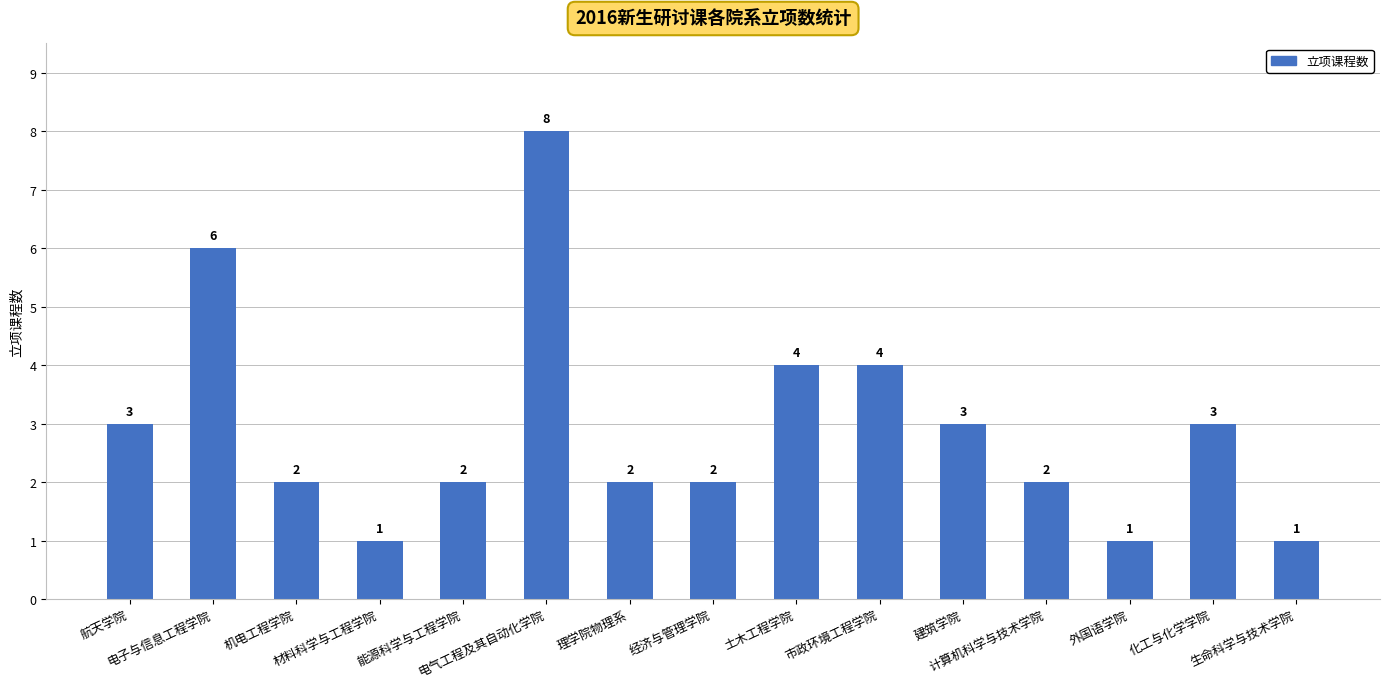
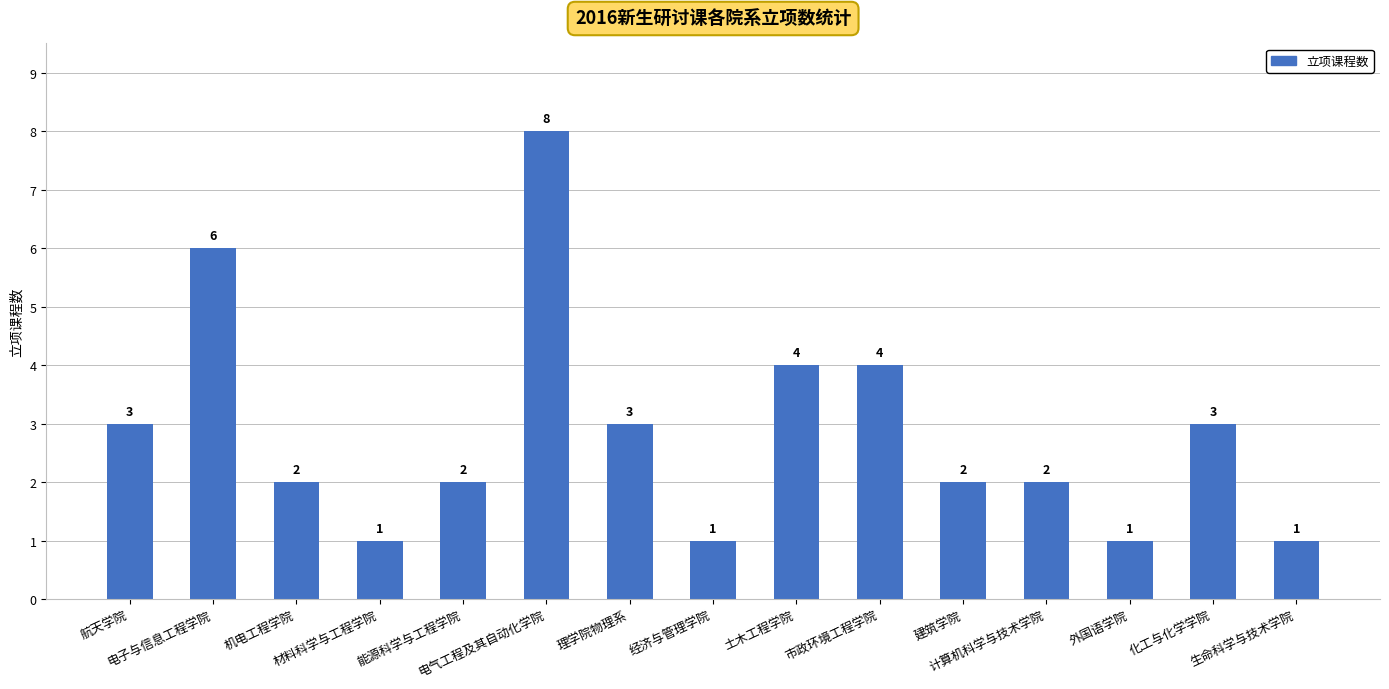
理学院物理系: 2 -> 3
经济与管理学院: 2 -> 1
建筑学院: 3 -> 2
